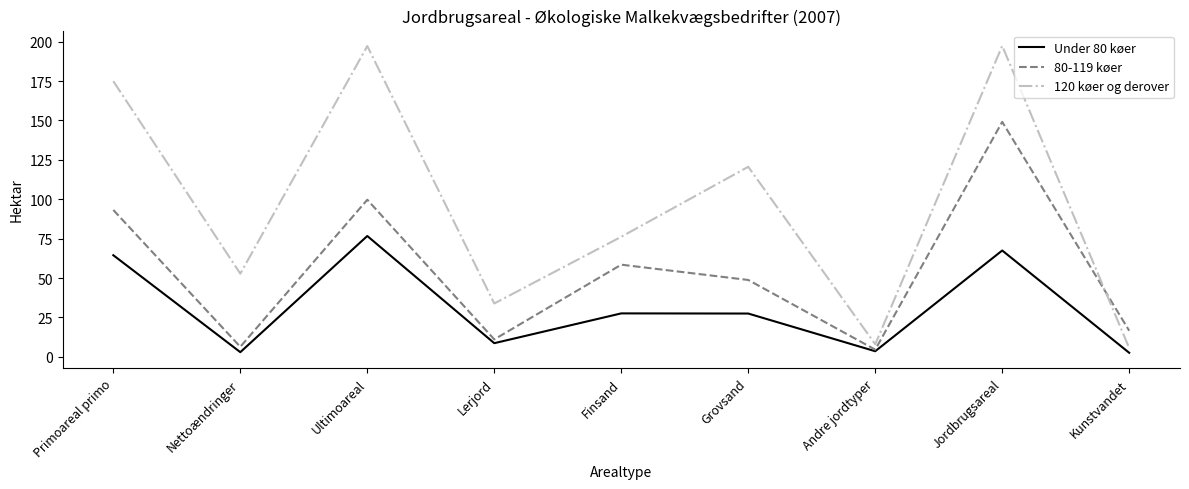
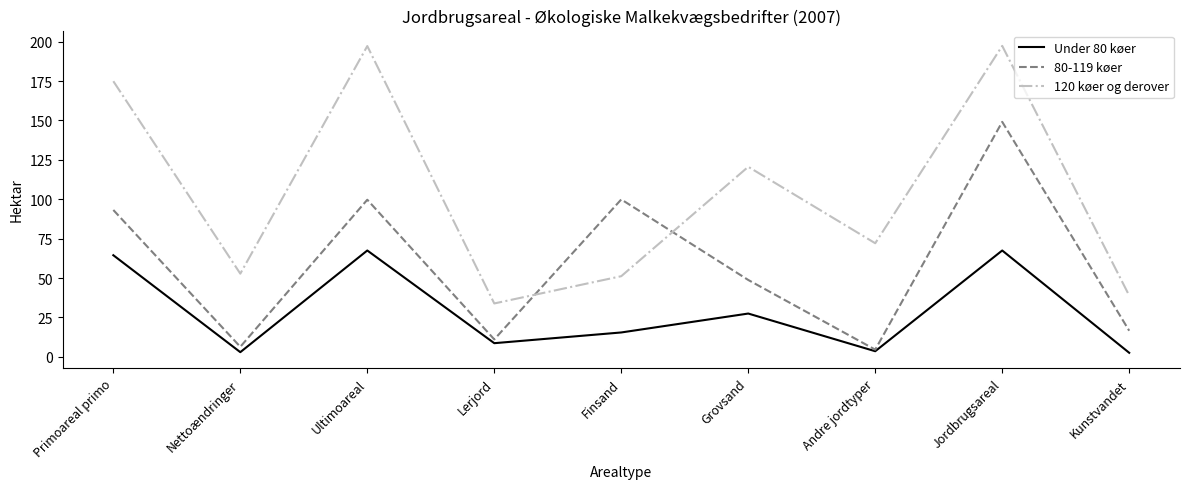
Under 80 køer, Ultimoareal: 77 -> 68
Under 80 køer, Finsand: 28 -> 16
80-119 køer, Finsand: 59 -> 100
120 køer og derover, Finsand: 76 -> 51
120 køer og derover, Andre jordtyper: 8 -> 72
120 køer og derover, Kunstvandet: 6 -> 39
